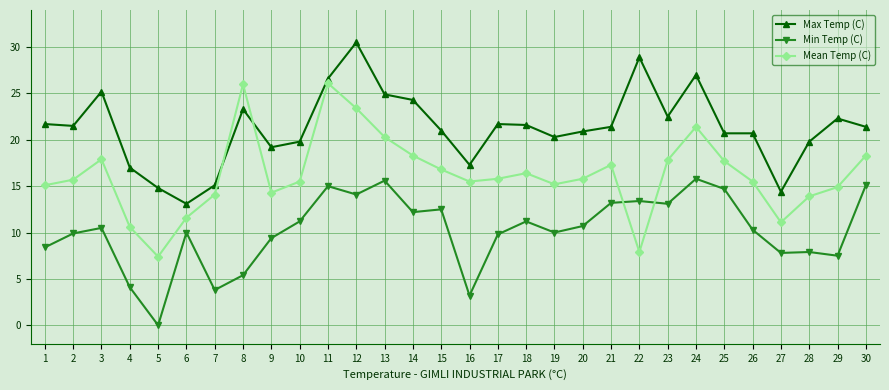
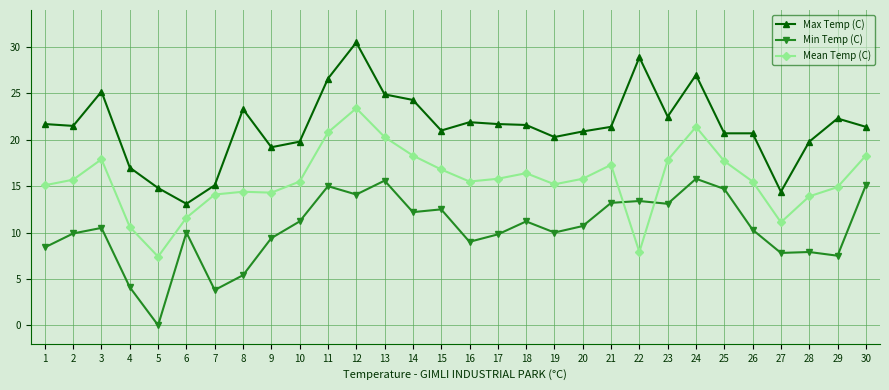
Mean Temp (C), 8: 26 -> 14
Mean Temp (C), 11: 26 -> 21
Max Temp (C), 16: 17 -> 22
Min Temp (C), 16: 3 -> 9
